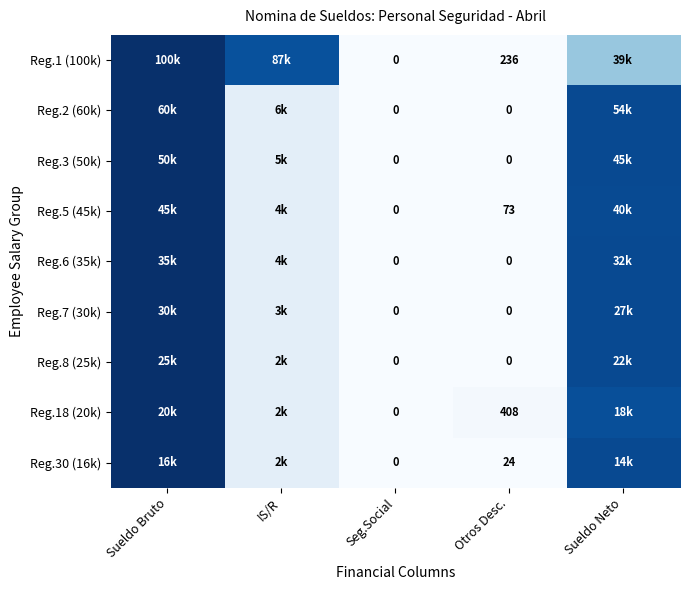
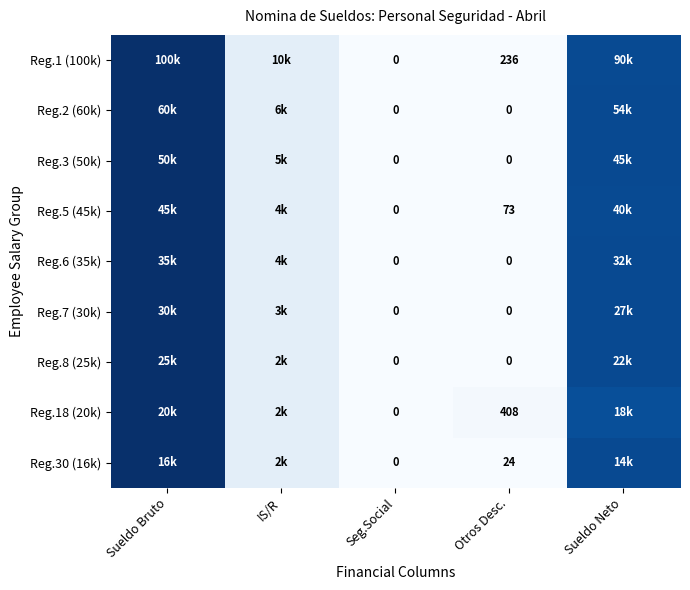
Reg.1 (100k), IS/R: 87k -> 10k
Reg.1 (100k), Sueldo Neto: 39k -> 90k
